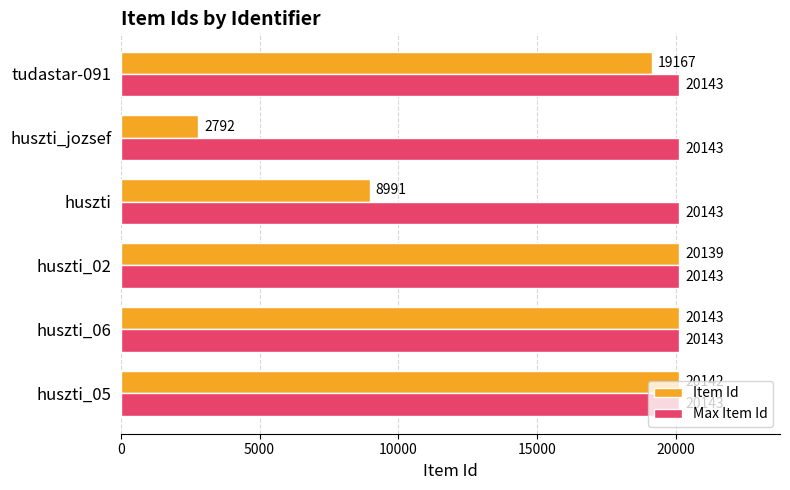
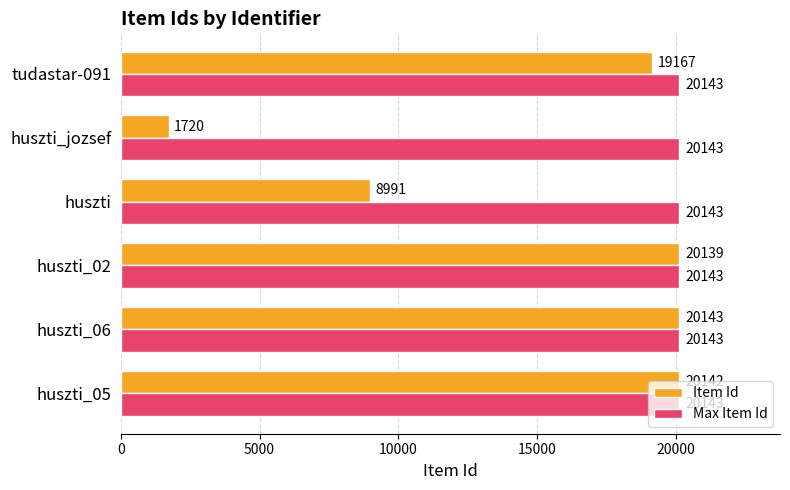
Item Id, huszti_jozsef: 2792 -> 1720
